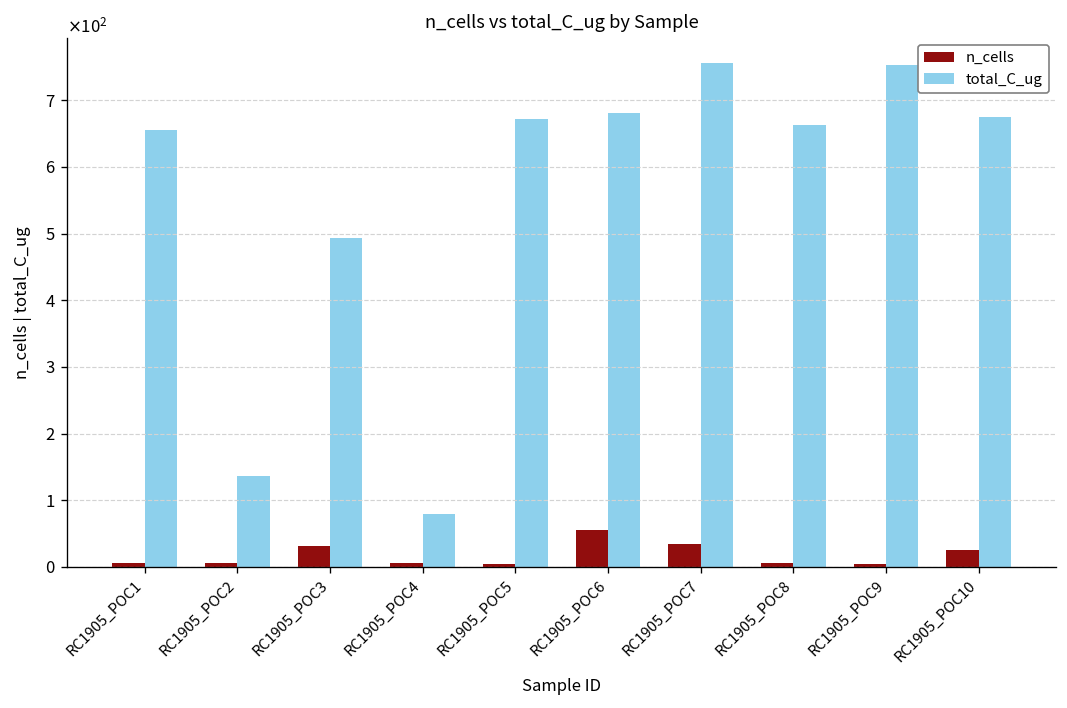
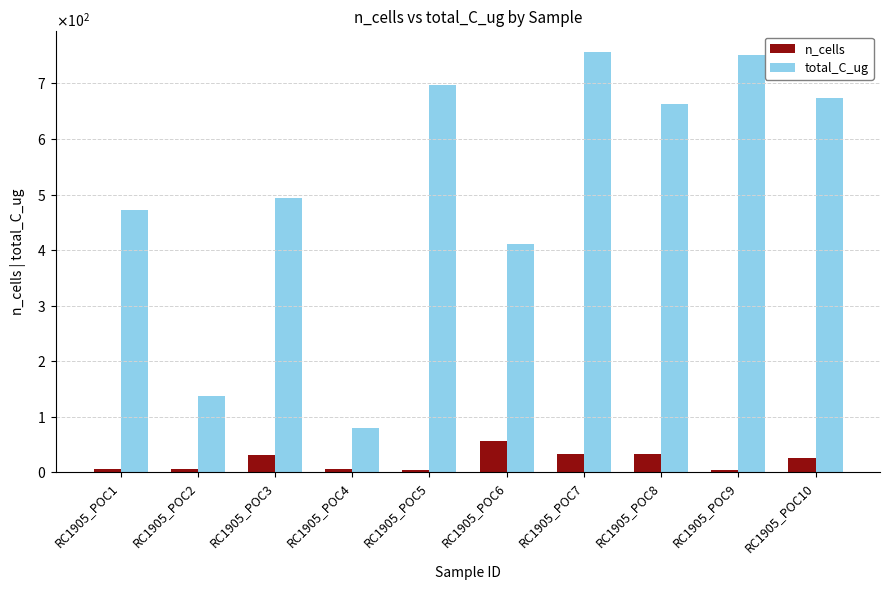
total_C_ug, RC1905_POC1: 660 -> 470
total_C_ug, RC1905_POC5: 670 -> 700
total_C_ug, RC1905_POC6: 680 -> 410
n_cells, RC1905_POC8: 10 -> 30
